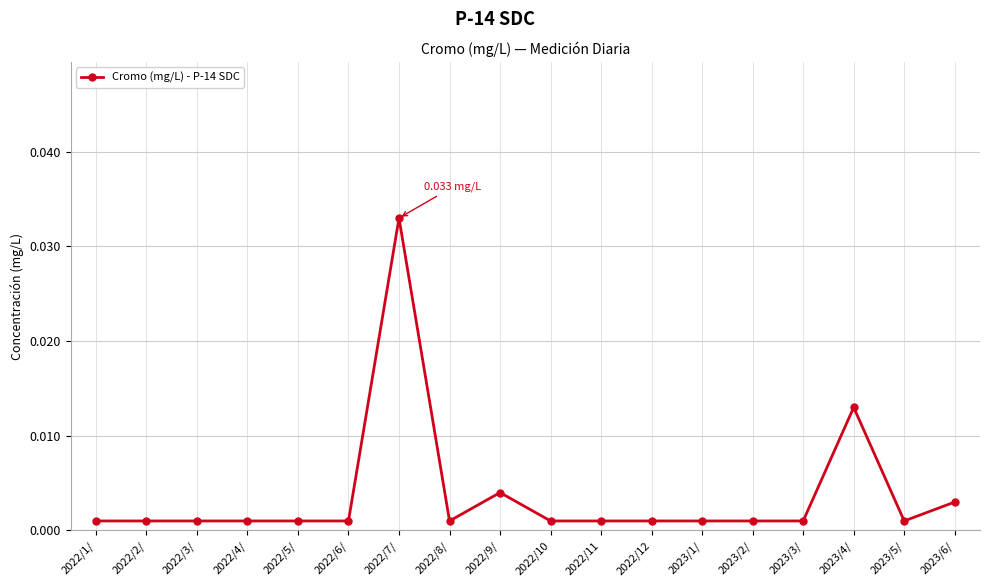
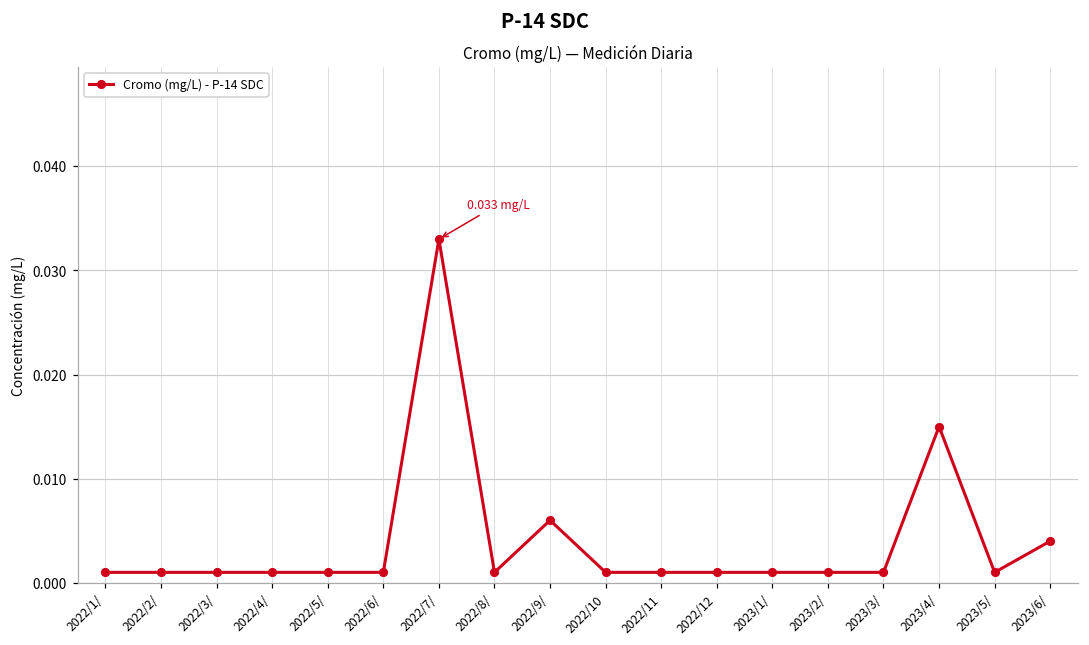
2022/9/: 0.004 -> 0.006
2023/4/: 0.013 -> 0.015
2023/6/: 0.003 -> 0.004
